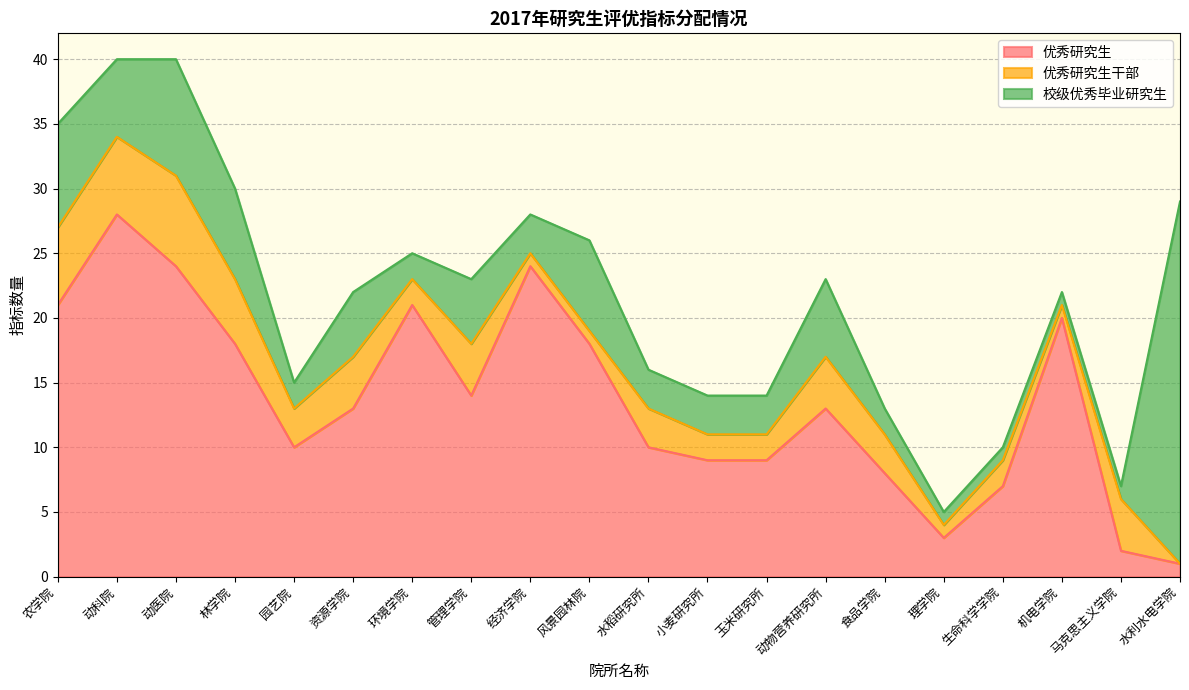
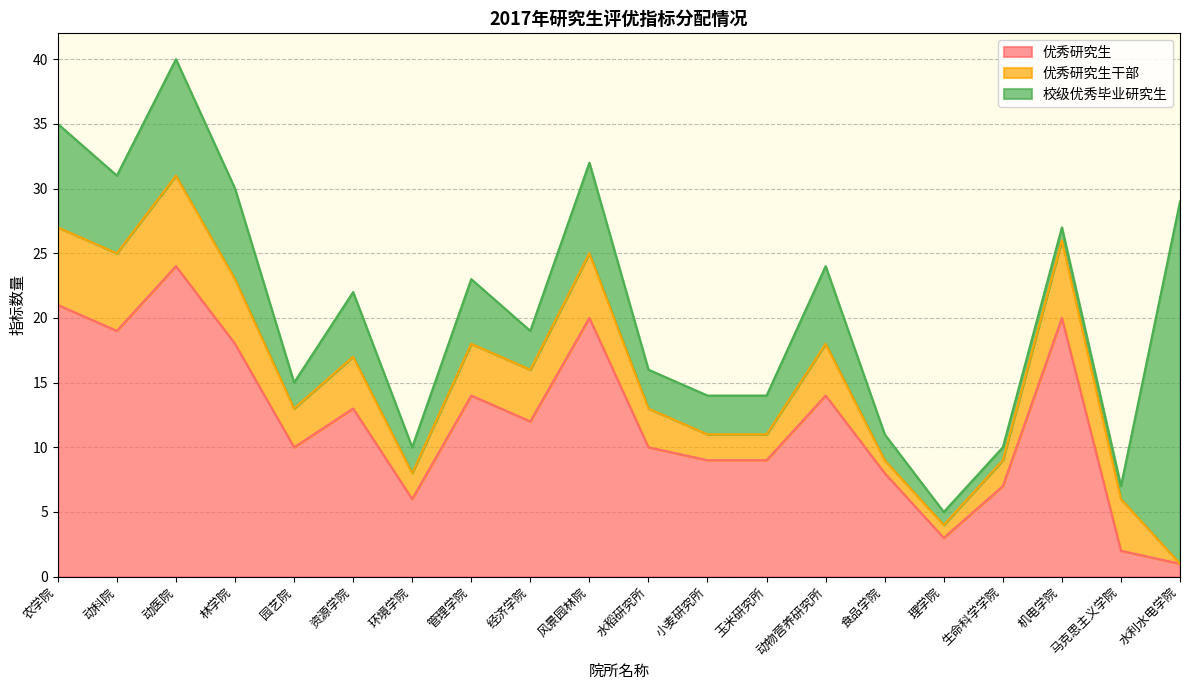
优秀研究生, 动科院: 28 -> 19
优秀研究生, 环境学院: 21 -> 6
优秀研究生, 经济学院: 24 -> 12
优秀研究生干部, 经济学院: 1 -> 4
优秀研究生, 风景园林院: 18 -> 20
优秀研究生干部, 风景园林院: 1 -> 5
优秀研究生, 动物营养研究所: 13 -> 14
优秀研究生干部, 食品学院: 3 -> 1
优秀研究生干部, 机电学院: 1 -> 6
